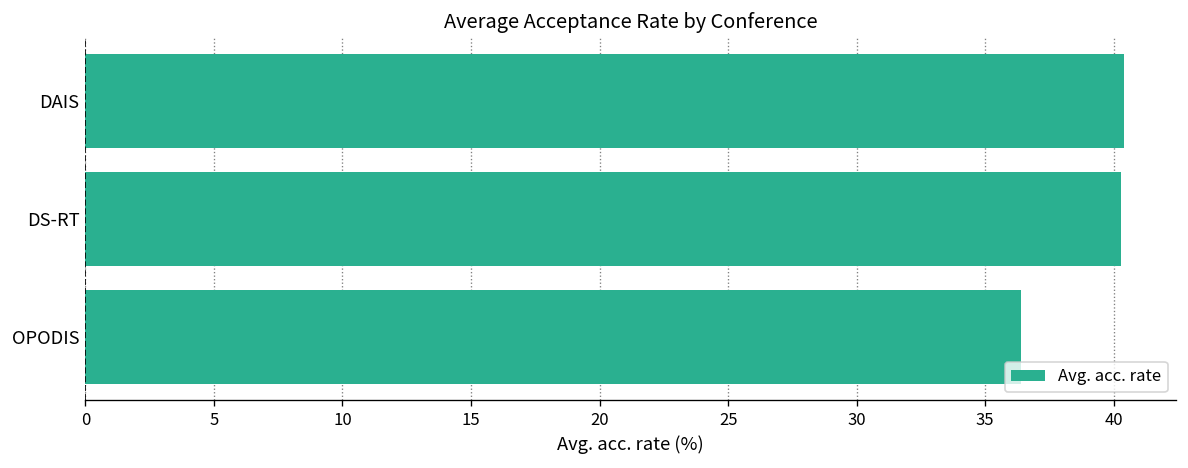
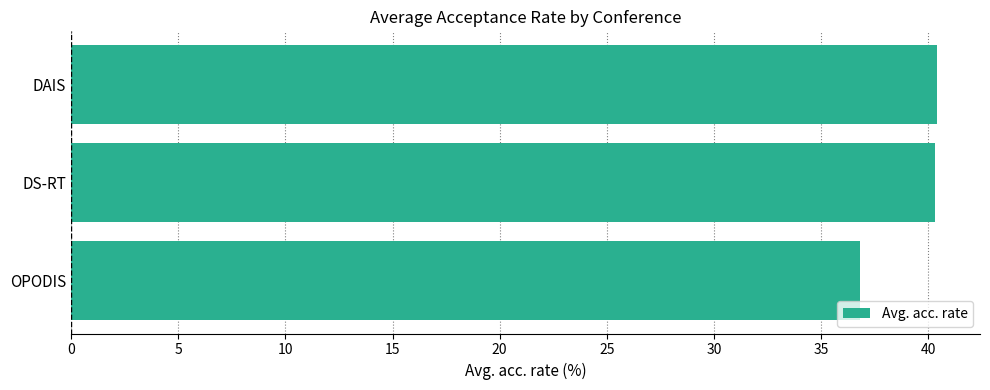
OPODIS: 36.4 -> 36.8
